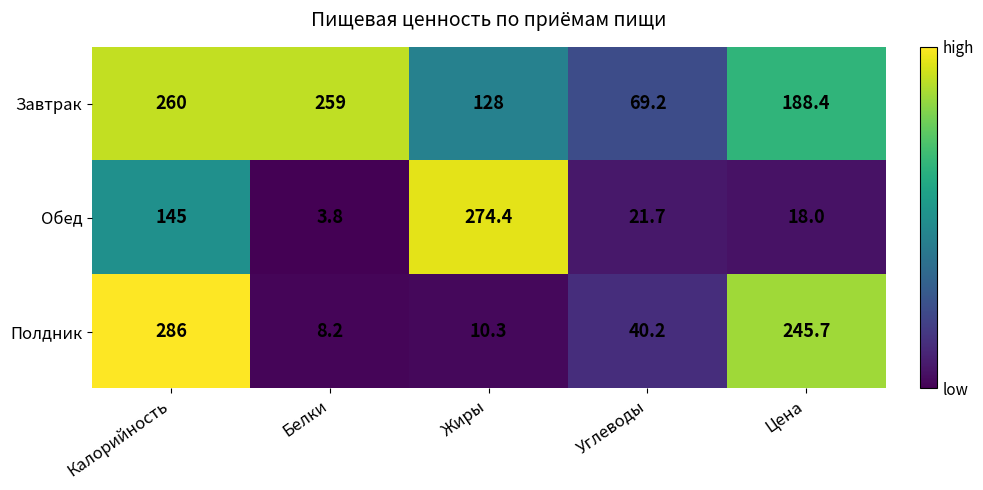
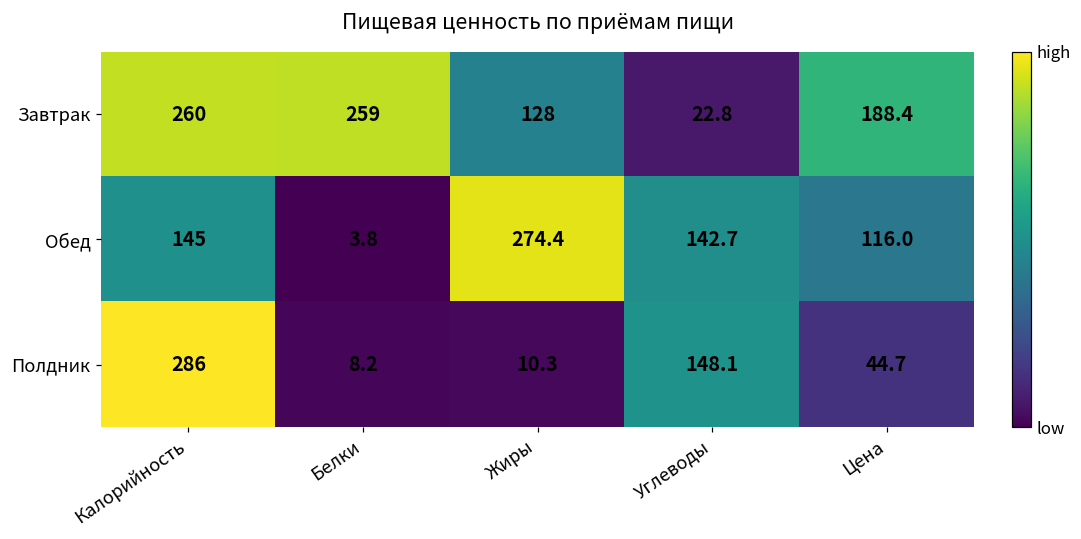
Завтрак, Углеводы: 69.2 -> 22.8
Обед, Углеводы: 21.7 -> 142.7
Обед, Цена: 18.0 -> 116.0
Полдник, Углеводы: 40.2 -> 148.1
Полдник, Цена: 245.7 -> 44.7
